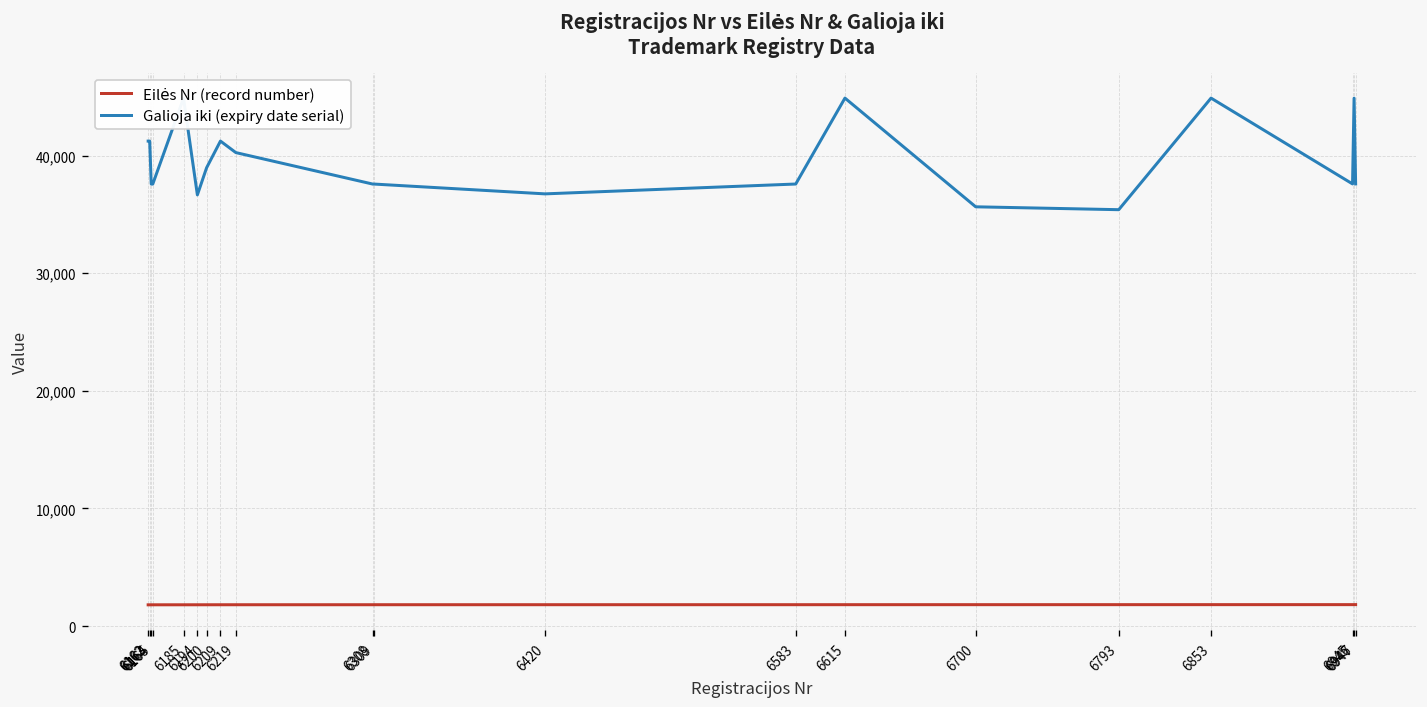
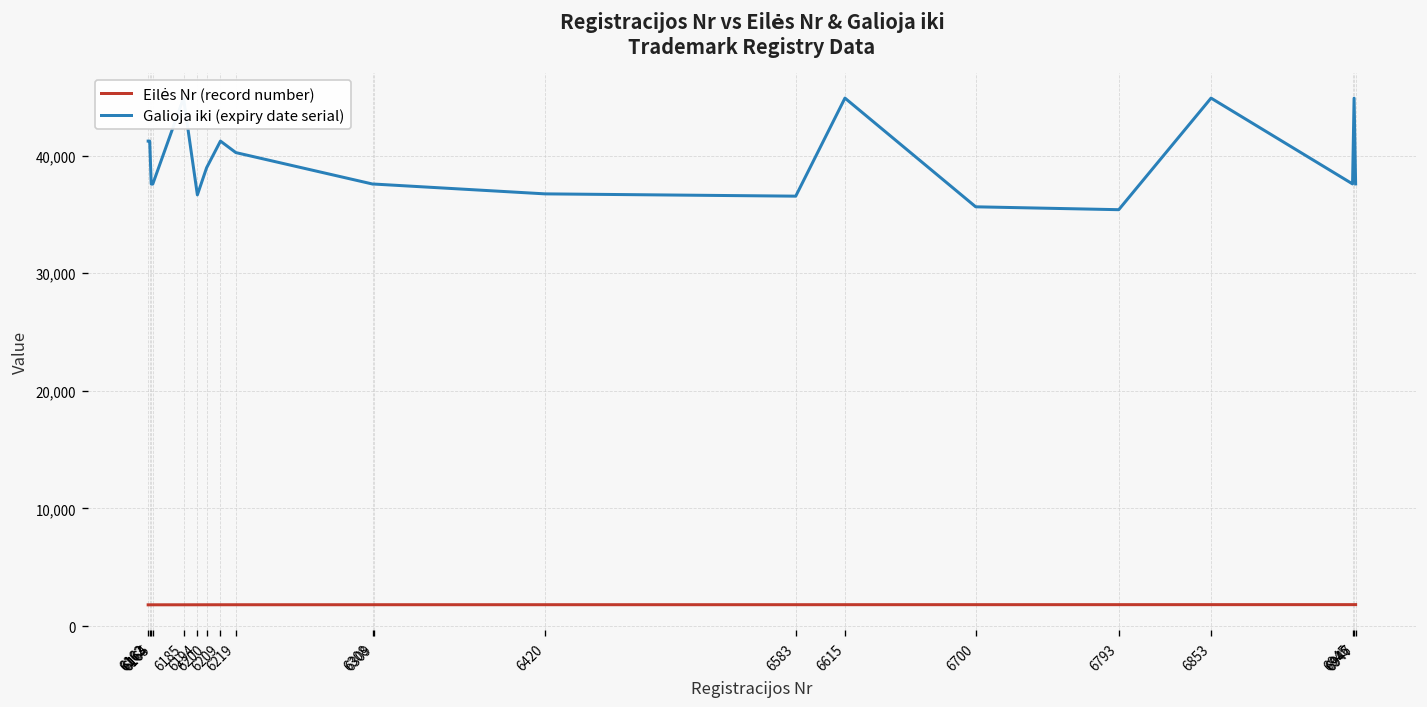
Galioja iki (expiry date serial), 6583: 38,000 -> 37,000
